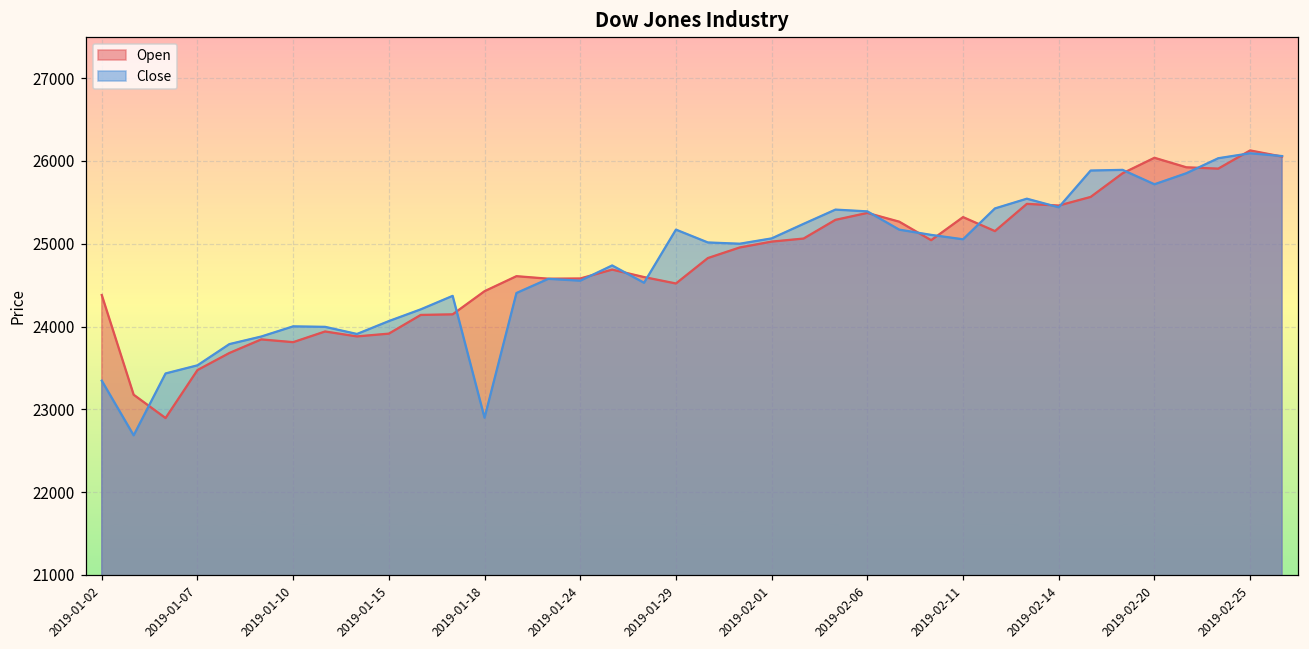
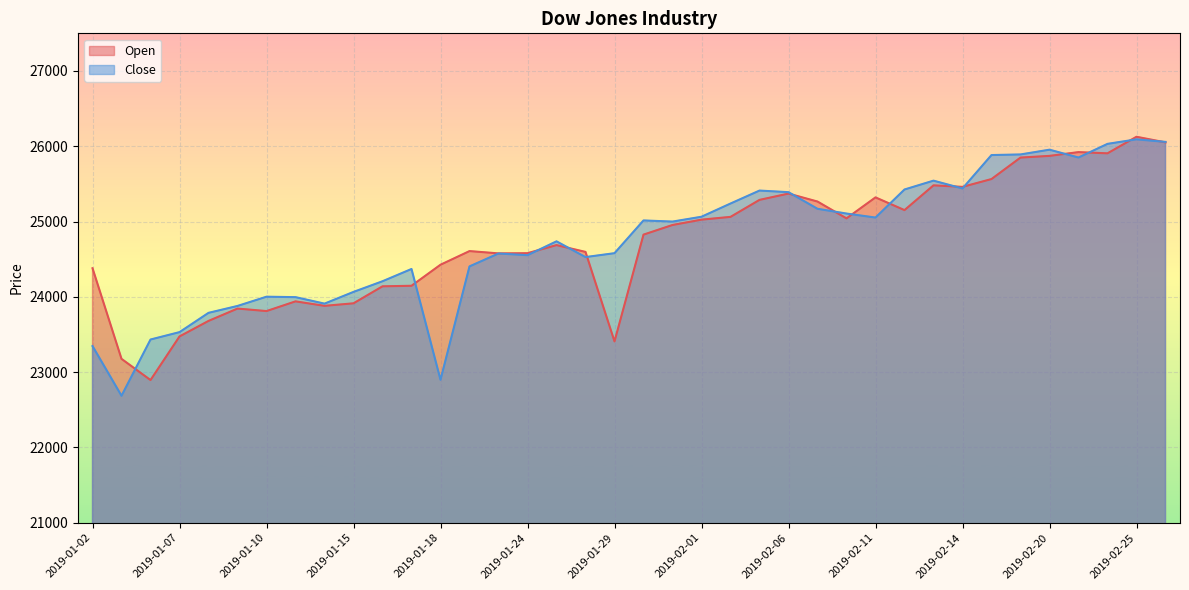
Open, 2019-01-29: 24500 -> 23400
Close, 2019-01-29: 25200 -> 24600
Open, 2019-02-20: 26000 -> 25900
Close, 2019-02-20: 25700 -> 26000
